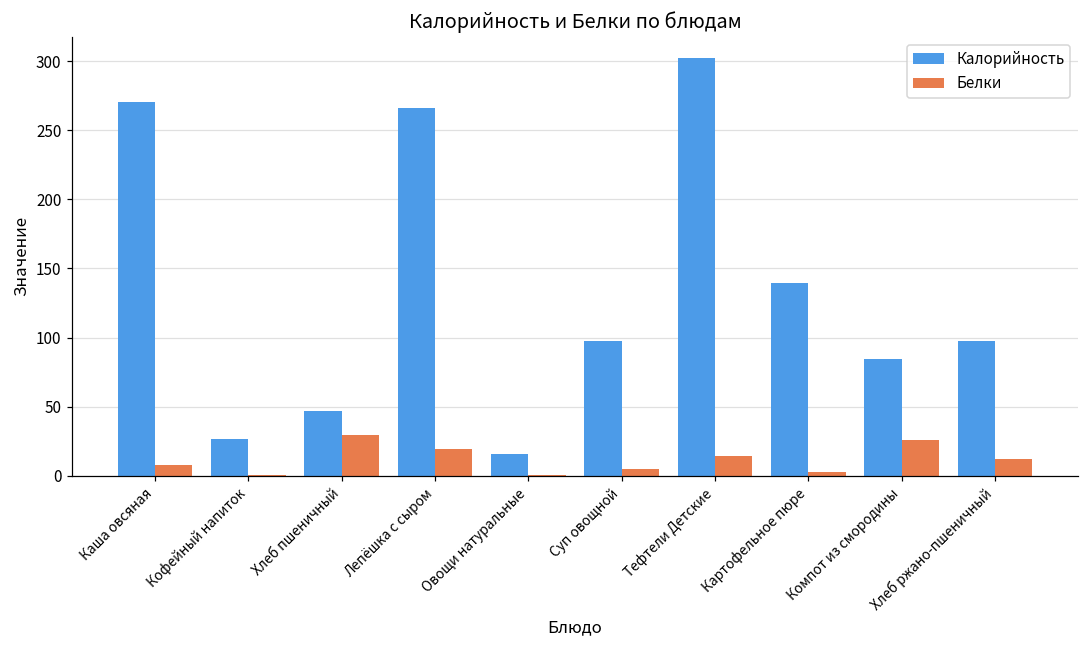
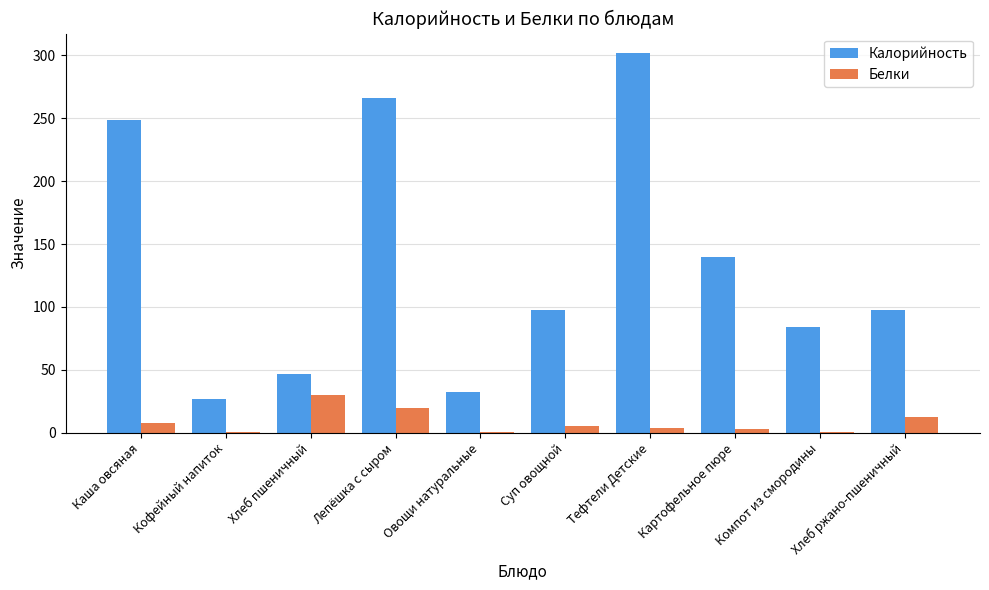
Калорийность, Каша овсяная: 271 -> 248
Калорийность, Овощи натуральные: 16 -> 33
Белки, Тефтели Детские: 14 -> 4
Белки, Компот из смородины: 26 -> 0
